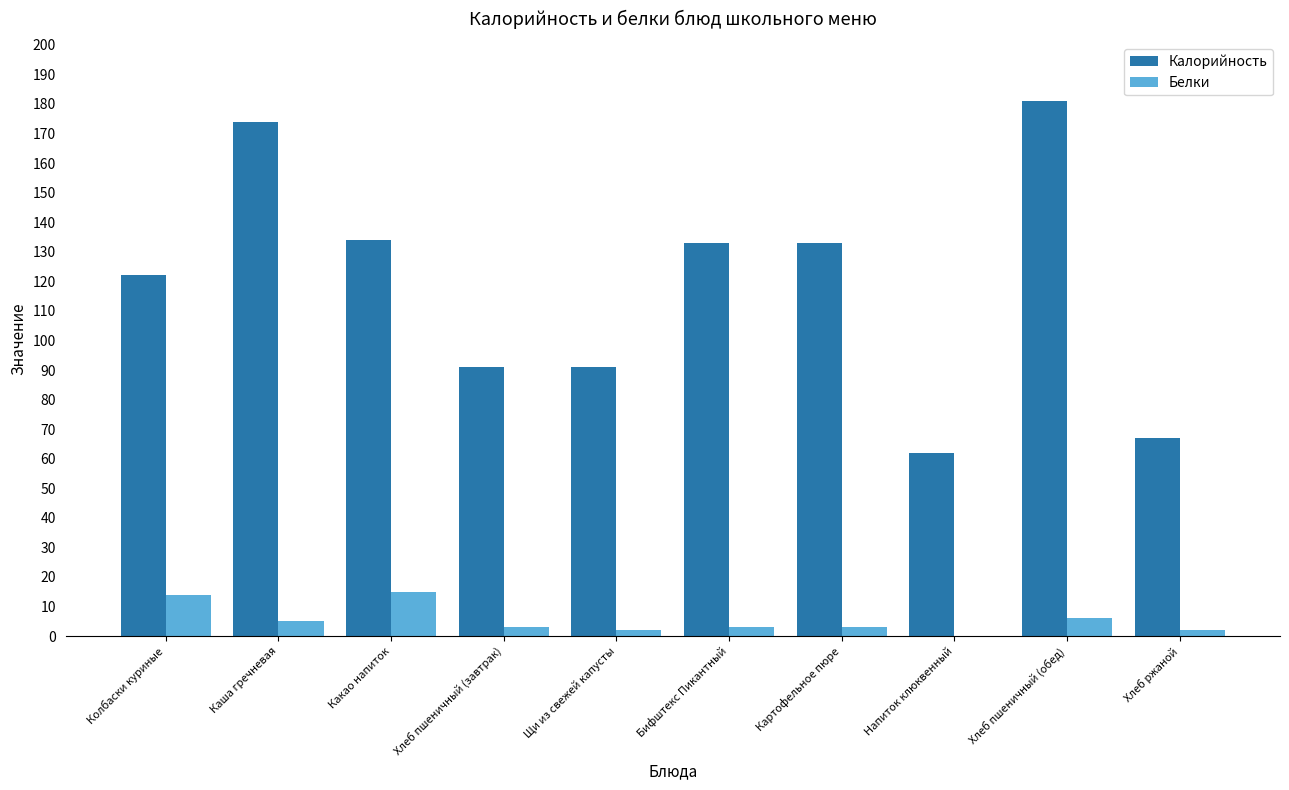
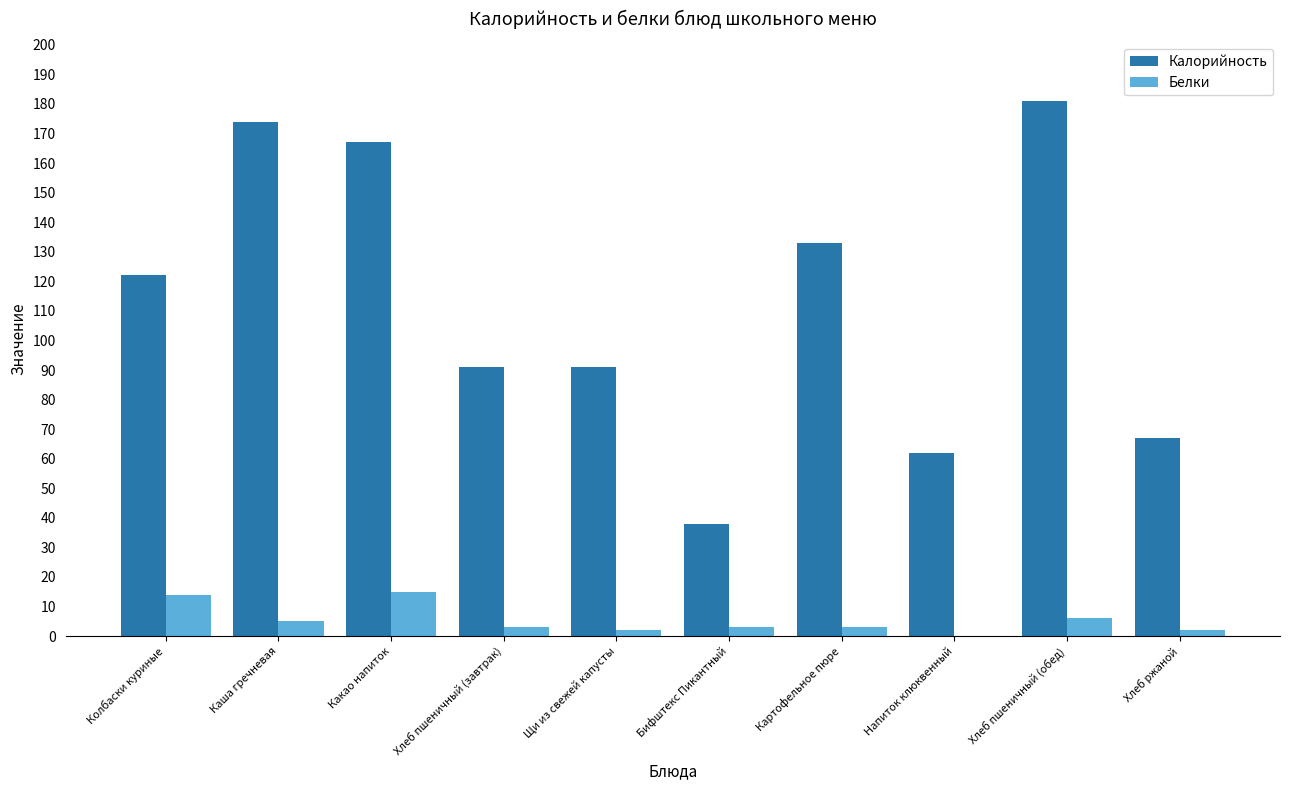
Калорийность, Какао напиток: 134 -> 167
Калорийность, Бифштекс Пикантный: 133 -> 38
